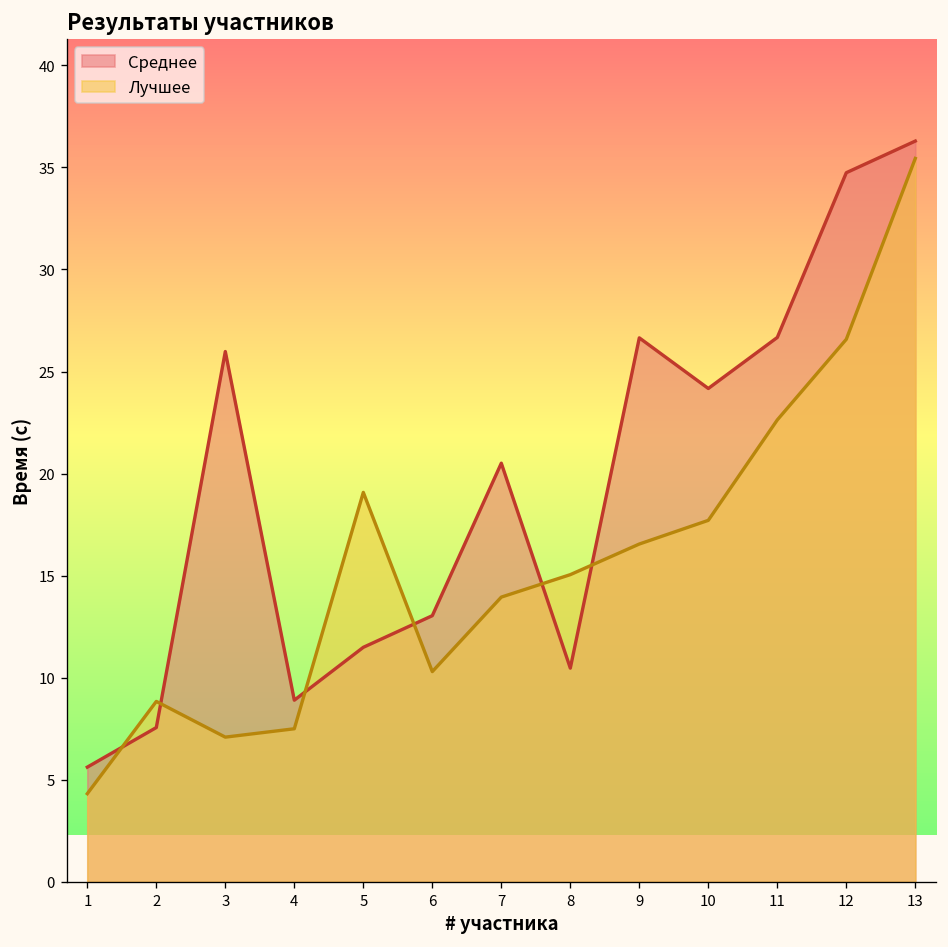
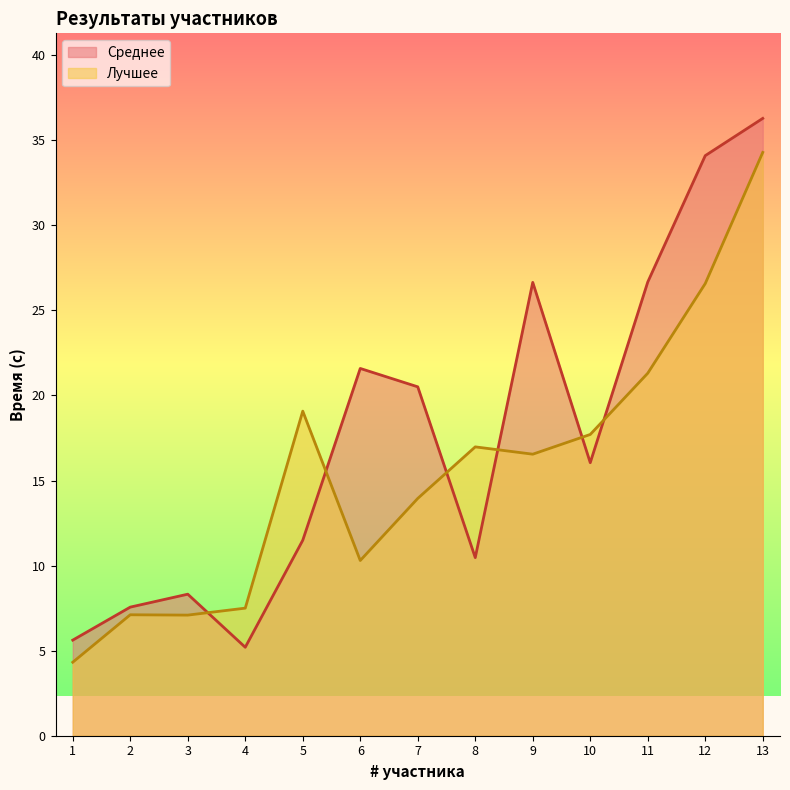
Лучшее, 2: 8.8 -> 7.1
Среднее, 3: 26.0 -> 8.3
Среднее, 4: 8.9 -> 5.2
Среднее, 6: 13.0 -> 21.6
Лучшее, 8: 15.1 -> 17.0
Среднее, 10: 24.2 -> 16.1
Лучшее, 11: 22.6 -> 21.3
Среднее, 12: 34.7 -> 34.1
Лучшее, 13: 35.4 -> 34.3
